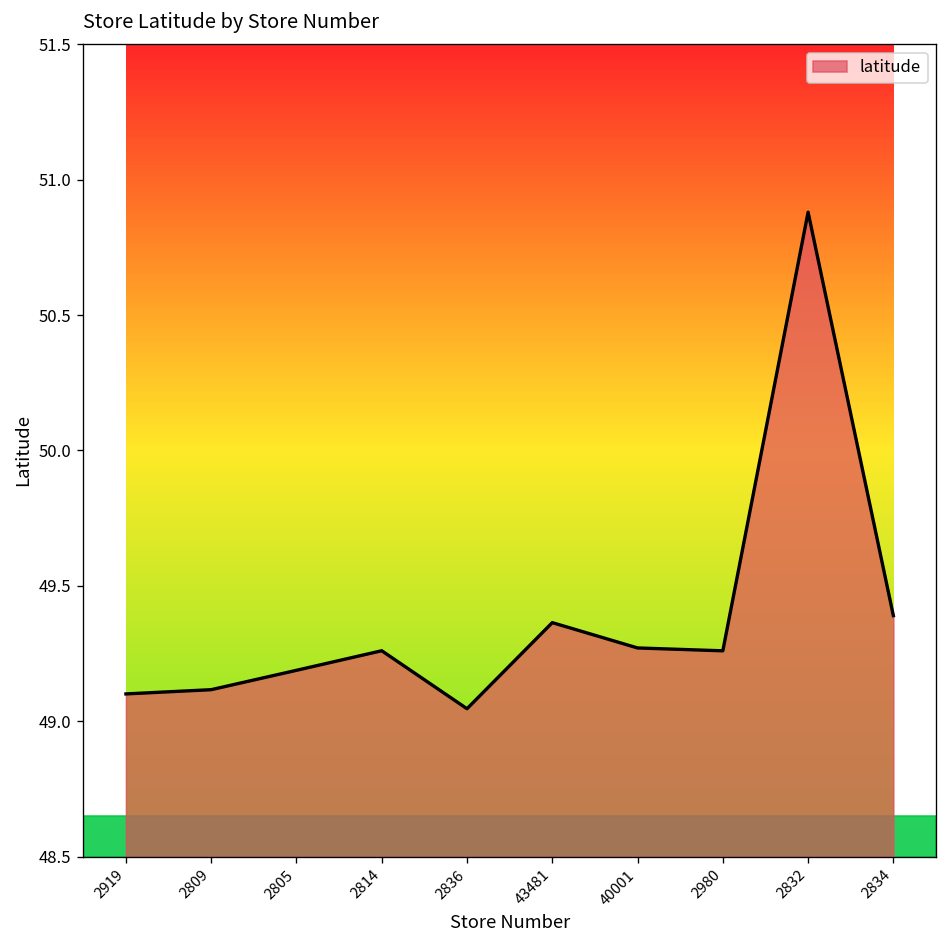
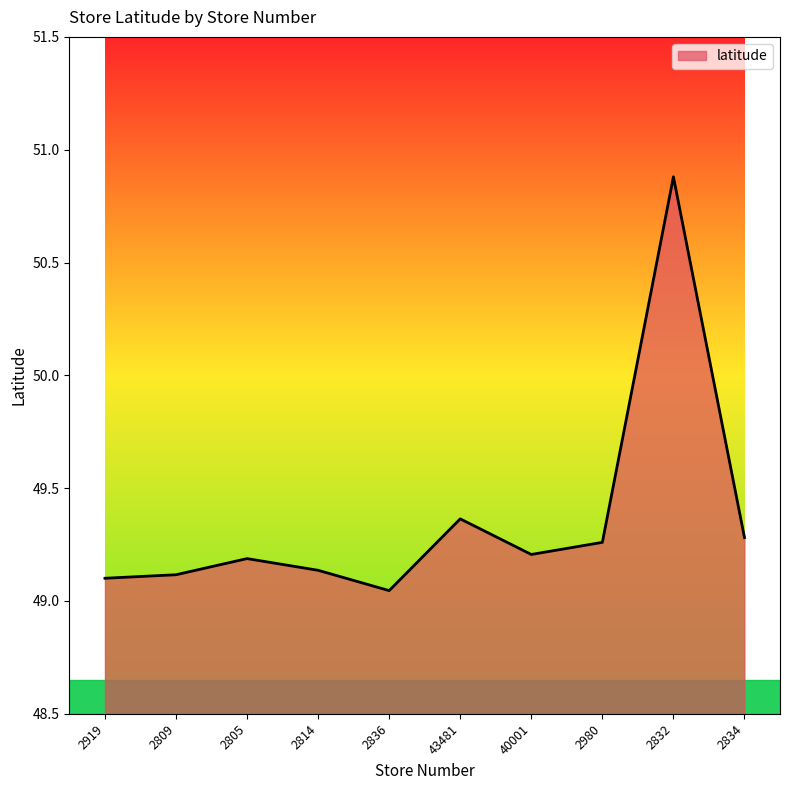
2814: 49.26 -> 49.14
40001: 49.27 -> 49.21
2834: 49.39 -> 49.28
